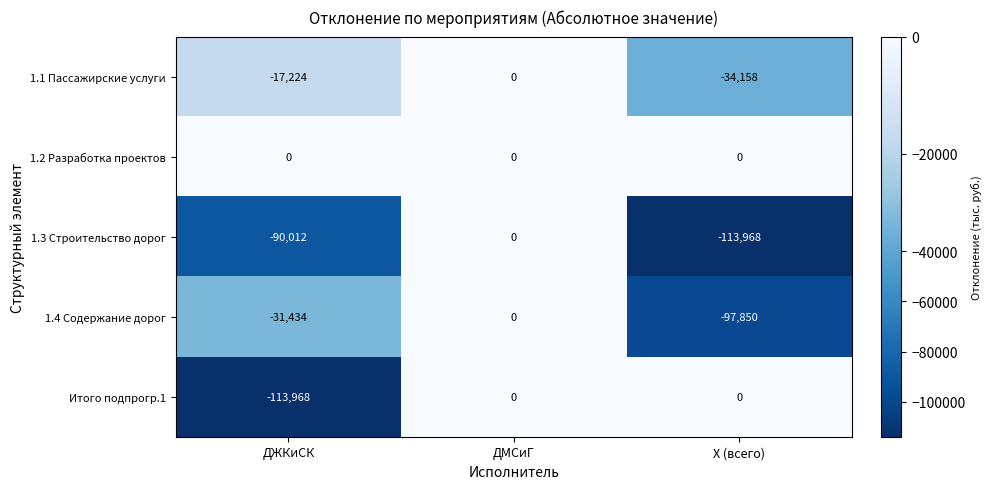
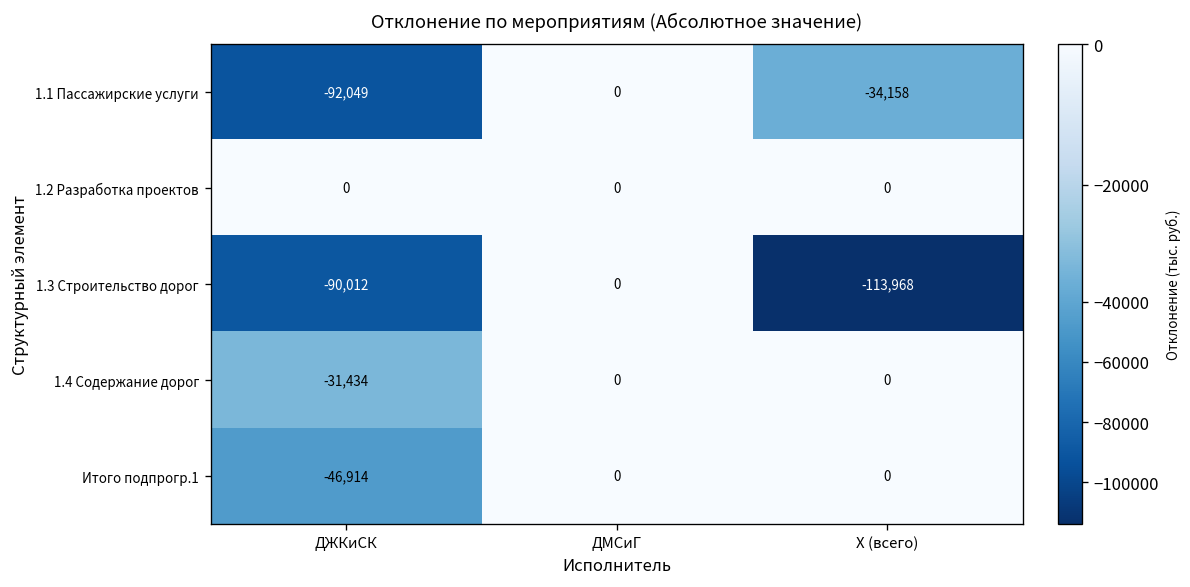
1.1 Пассажирские услуги, ДЖКиСК: -17,224 -> -92,049
1.4 Содержание дорог, Х (всего): -97,850 -> 0
Итого подпрогр.1, ДЖКиСК: -113,968 -> -46,914
